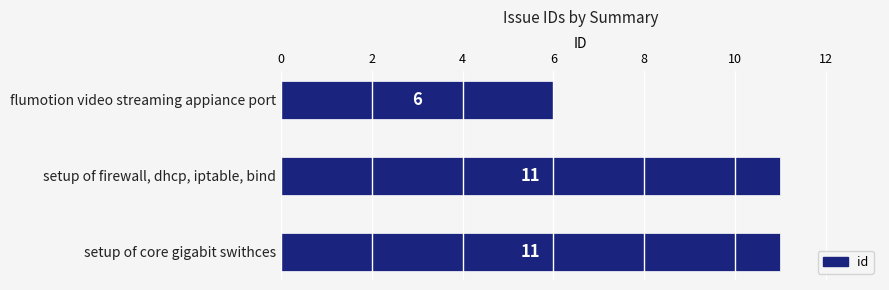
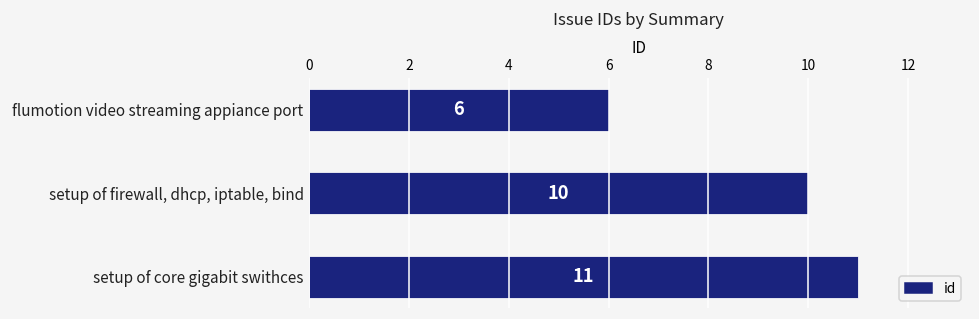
setup of firewall, dhcp, iptable, bind: 11 -> 10
